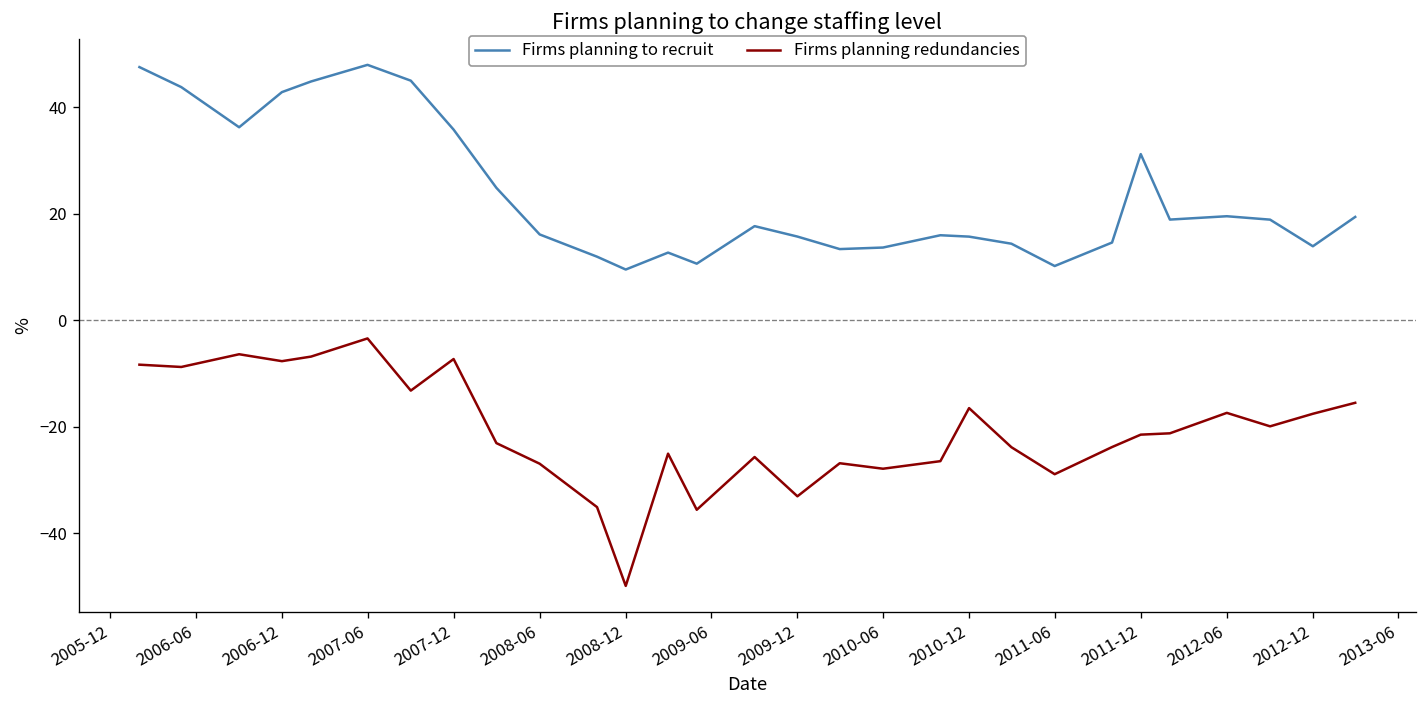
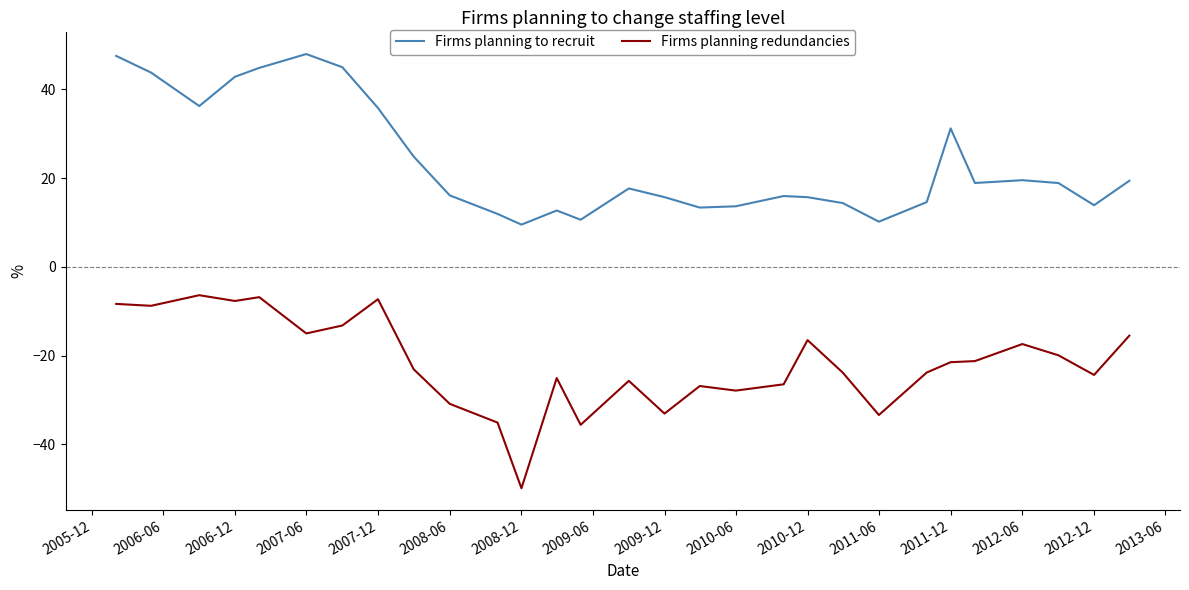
Firms planning redundancies, 2007-06: -3 -> -15
Firms planning redundancies, 2008-06: -27 -> -31
Firms planning redundancies, 2011-06: -29 -> -33
Firms planning redundancies, 2012-12: -18 -> -24
